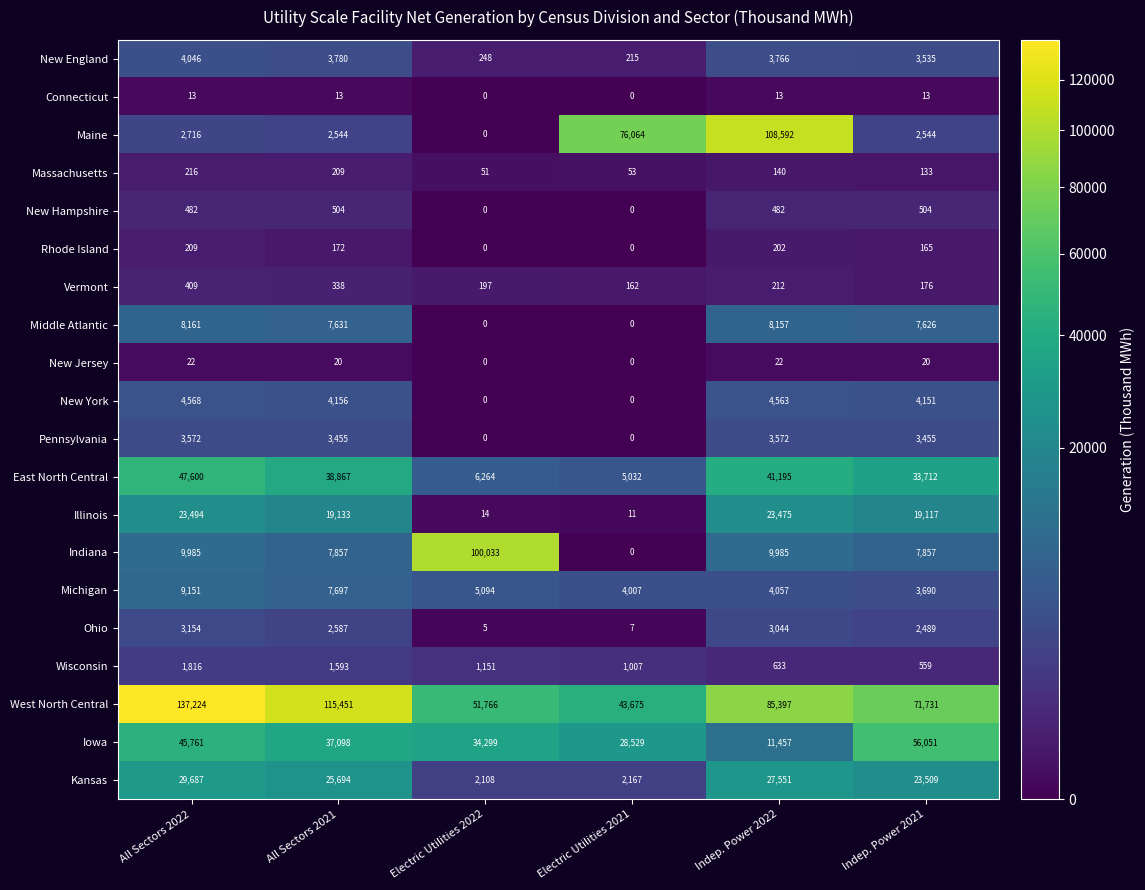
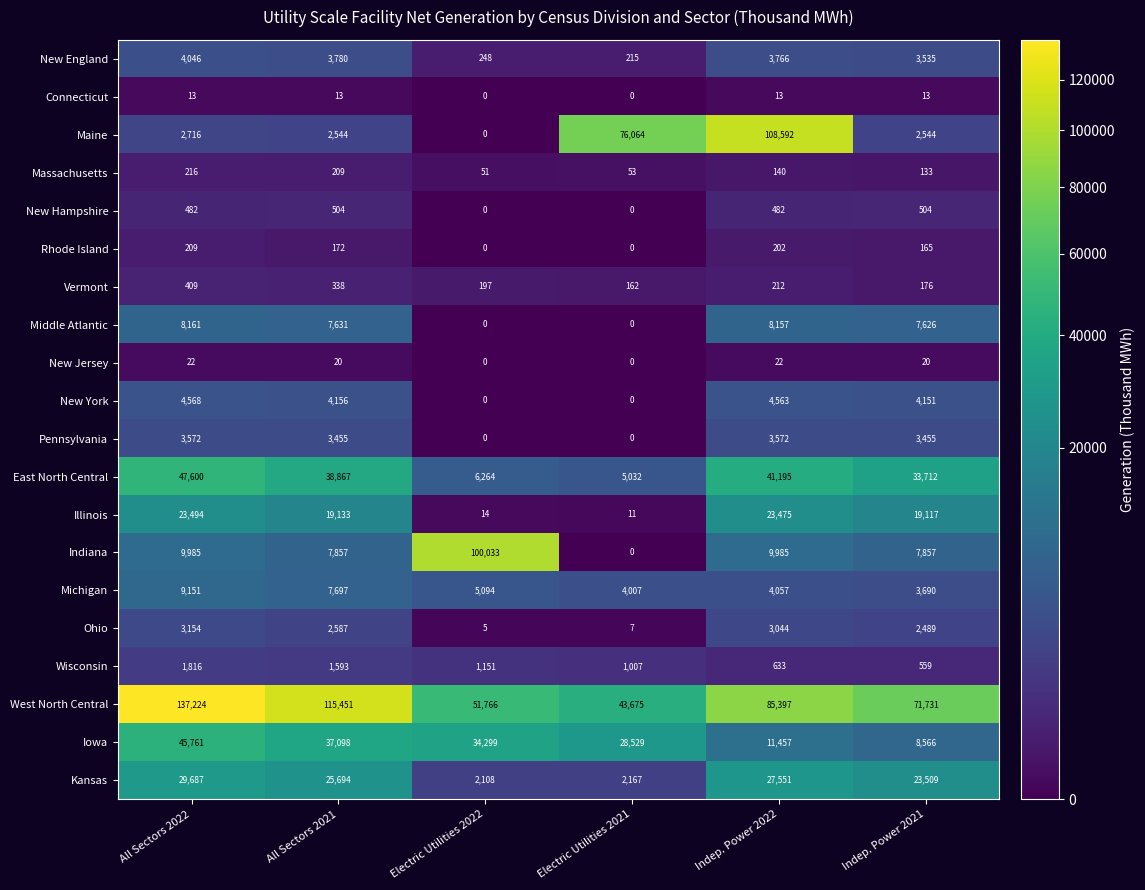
Iowa, Indep. Power 2021: 56,051 -> 8,566
